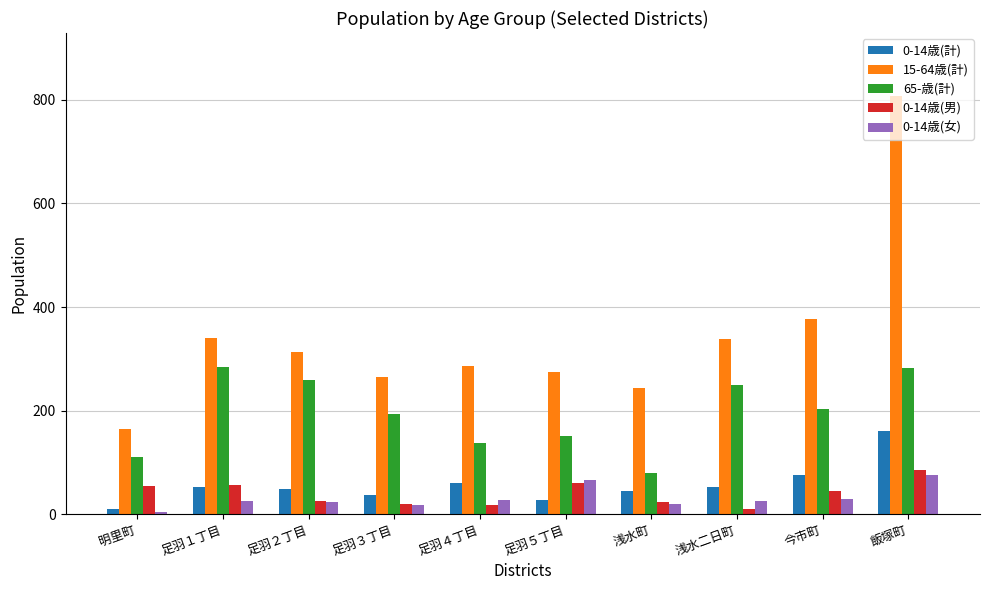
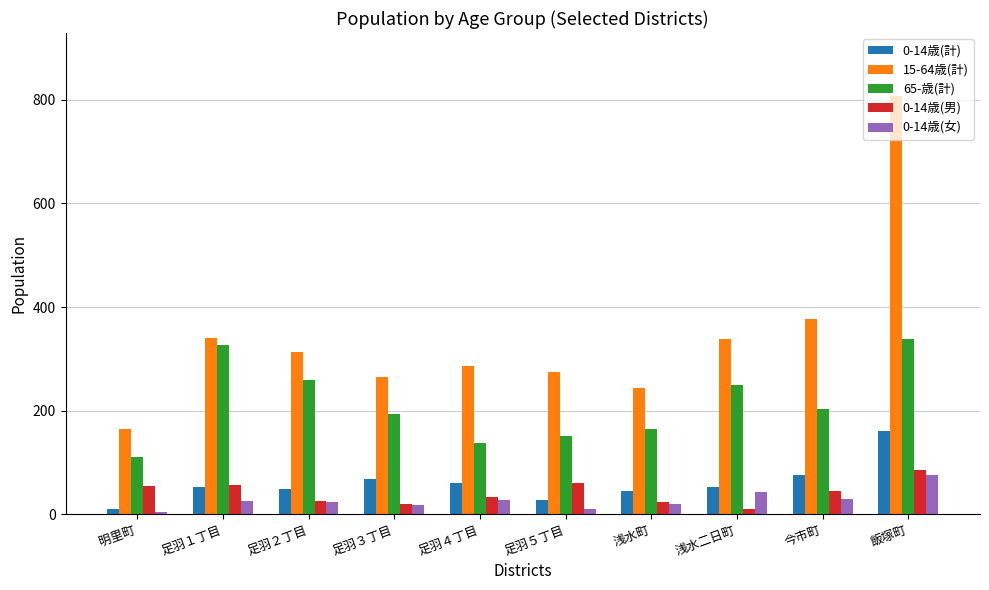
65-歳(計), 足羽１丁目: 290 -> 330
0-14歳(計), 足羽３丁目: 40 -> 70
0-14歳(男), 足羽４丁目: 20 -> 30
0-14歳(女), 足羽５丁目: 70 -> 10
65-歳(計), 浅水町: 80 -> 170
0-14歳(女), 浅水二日町: 30 -> 40
65-歳(計), 飯塚町: 280 -> 340
